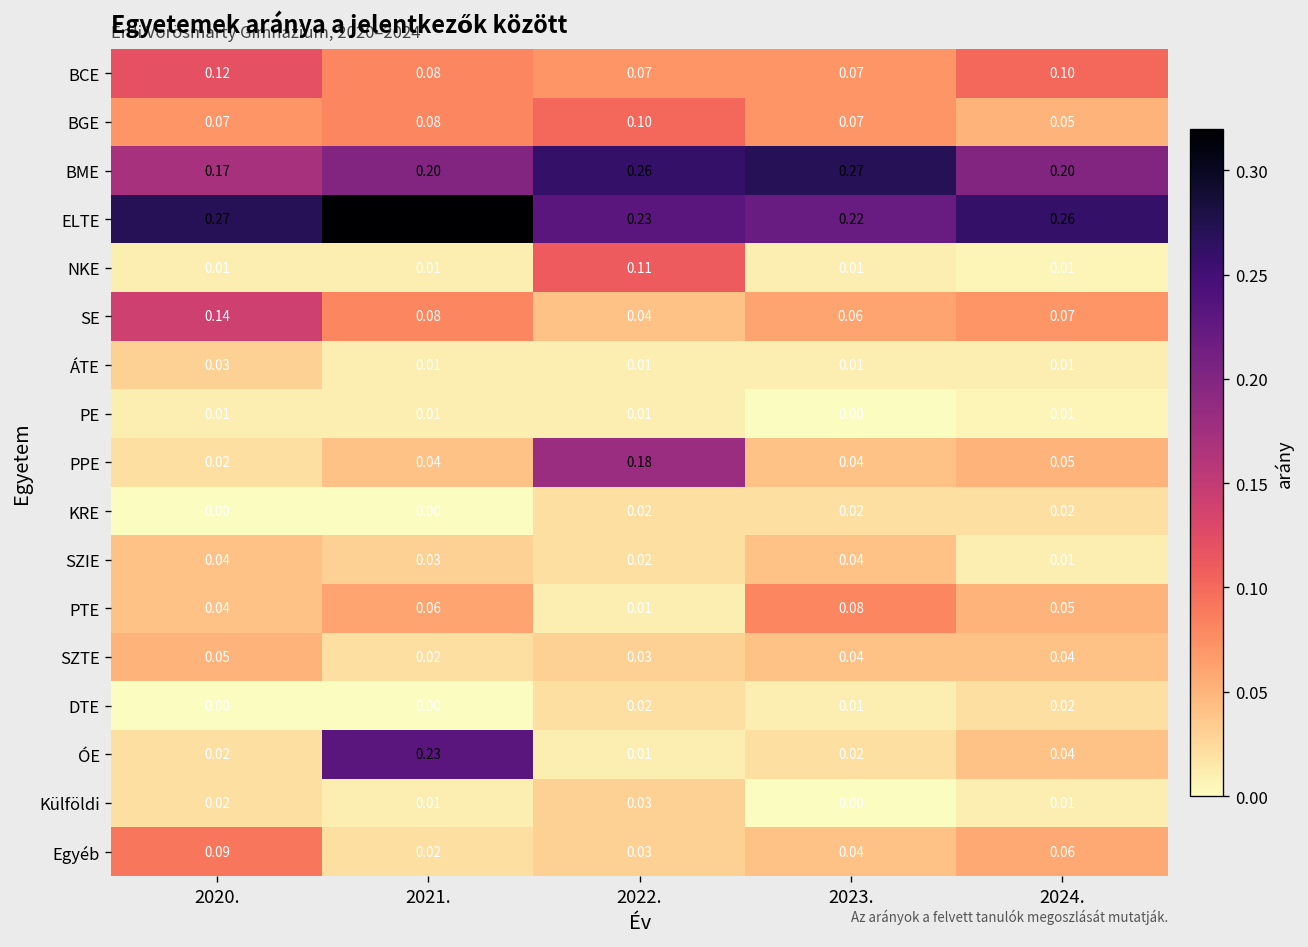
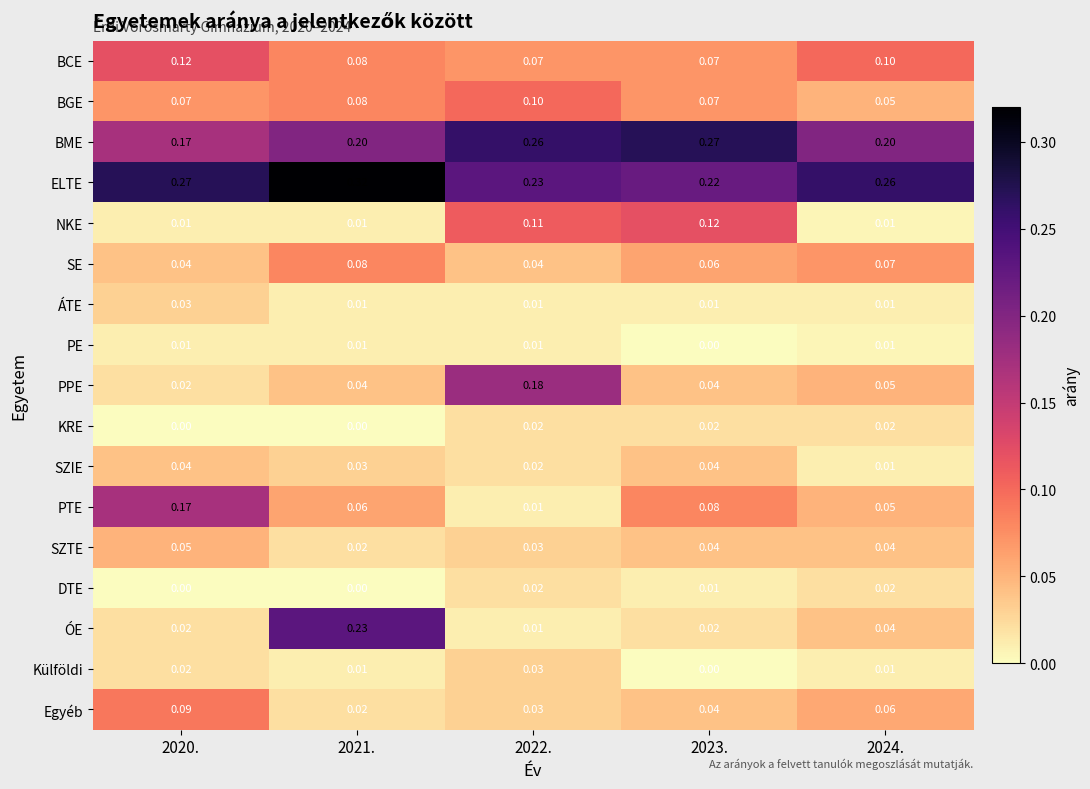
NKE, 2023.: 0.01 -> 0.12
SE, 2020.: 0.14 -> 0.04
PTE, 2020.: 0.04 -> 0.17
